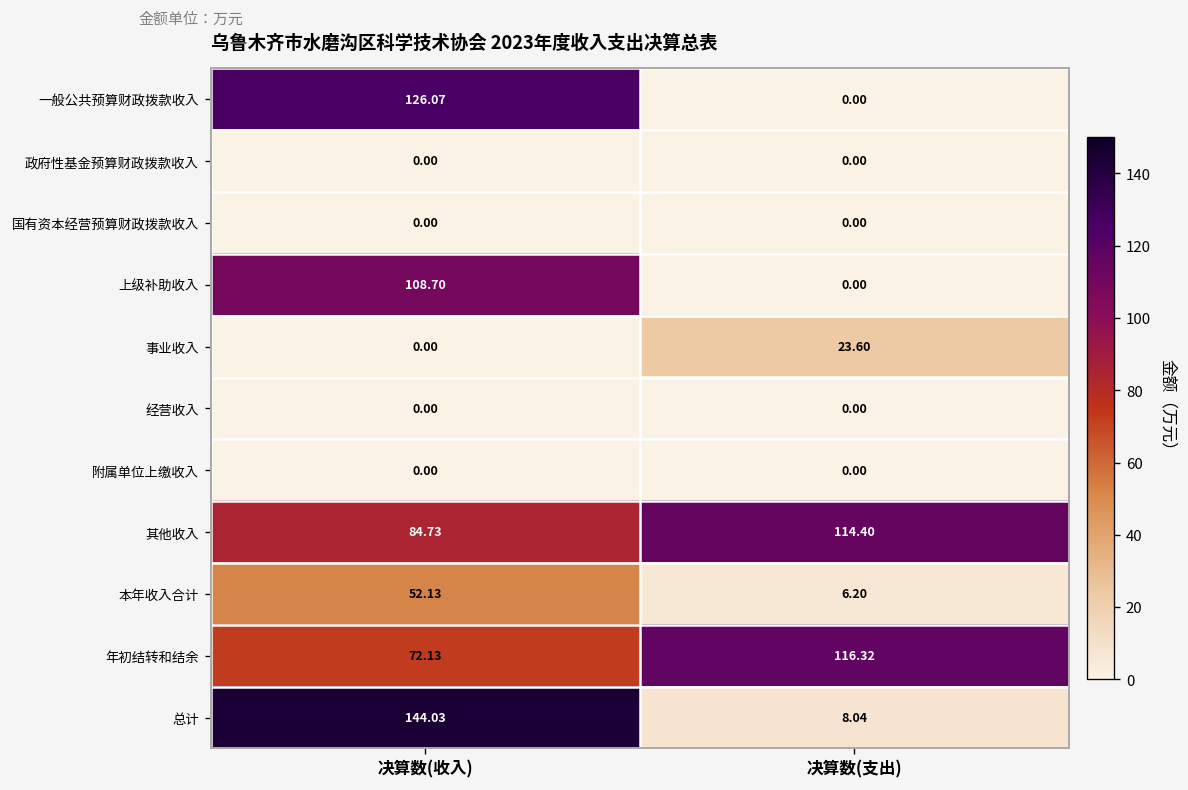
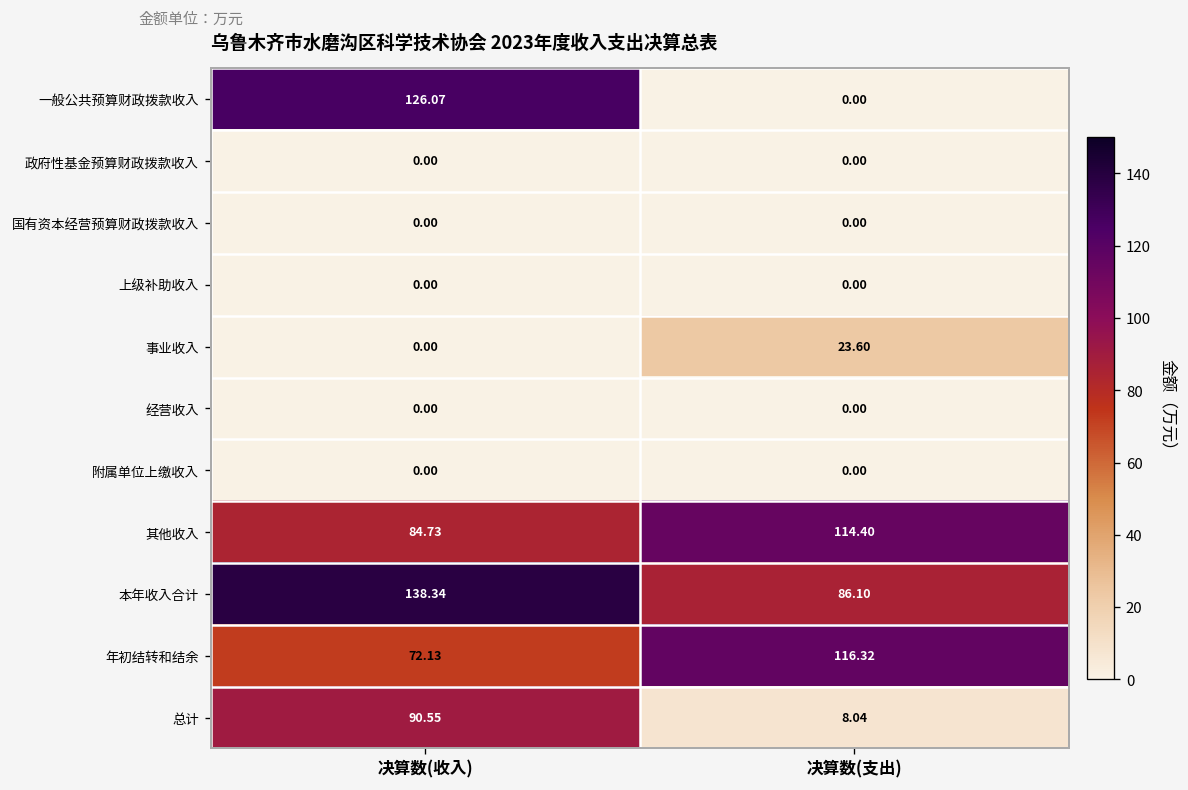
上级补助收入, 决算数(收入): 108.70 -> 0.00
本年收入合计, 决算数(收入): 52.13 -> 138.34
本年收入合计, 决算数(支出): 6.20 -> 86.10
总计, 决算数(收入): 144.03 -> 90.55
